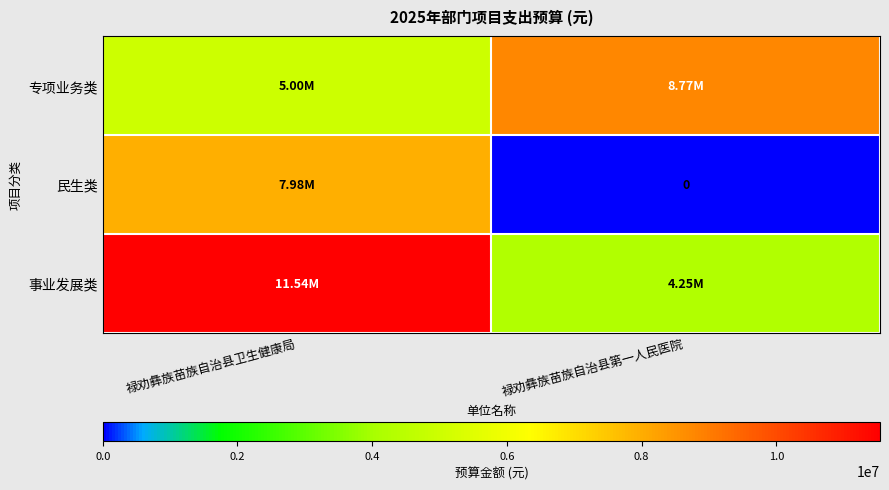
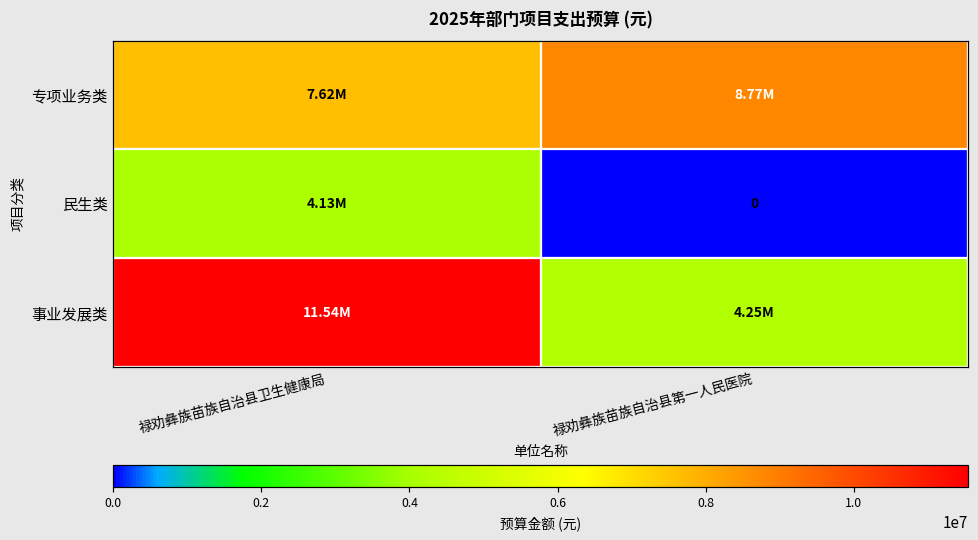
专项业务类, 禄劝彝族苗族自治县卫生健康局: 5.00M -> 7.62M
民生类, 禄劝彝族苗族自治县卫生健康局: 7.98M -> 4.13M
